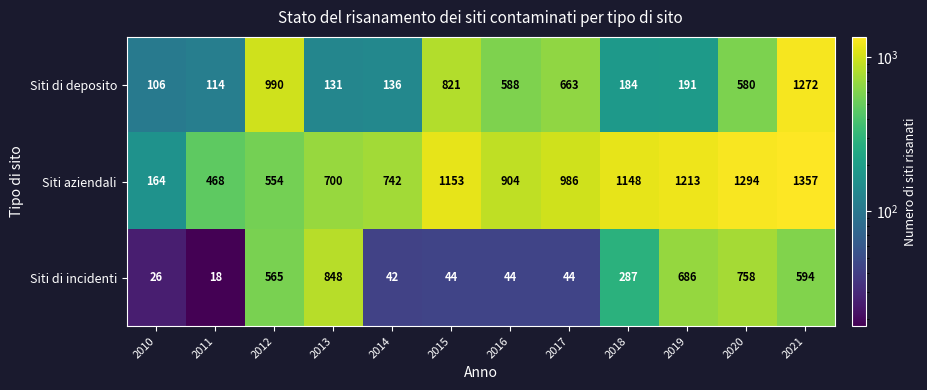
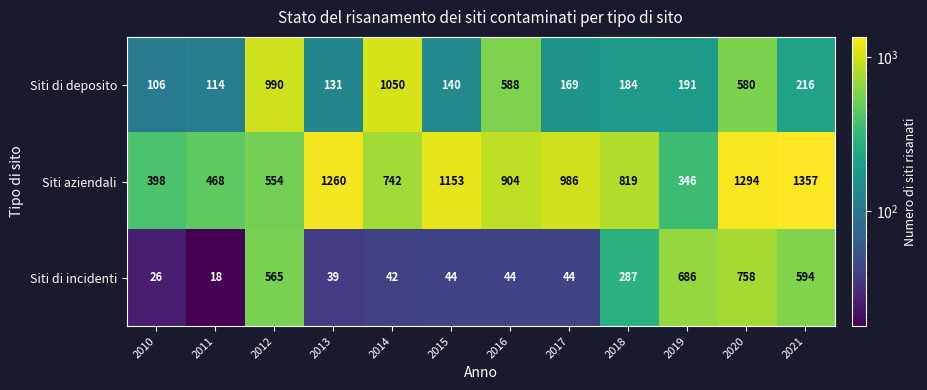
Siti di deposito, 2014: 136 -> 1050
Siti di deposito, 2015: 821 -> 140
Siti di deposito, 2017: 663 -> 169
Siti di deposito, 2021: 1272 -> 216
Siti aziendali, 2010: 164 -> 398
Siti aziendali, 2013: 700 -> 1260
Siti aziendali, 2018: 1148 -> 819
Siti aziendali, 2019: 1213 -> 346
Siti di incidenti, 2013: 848 -> 39
